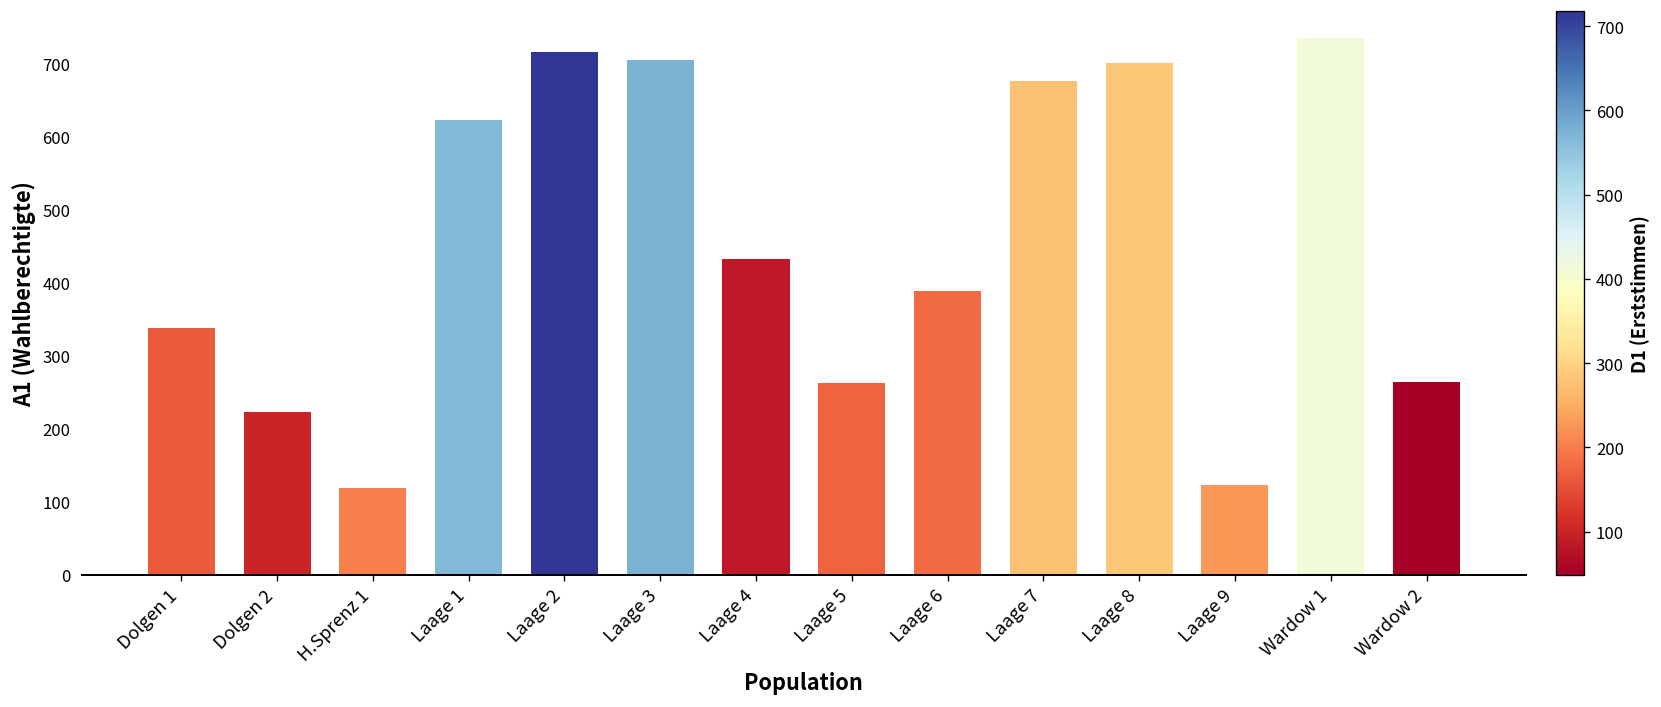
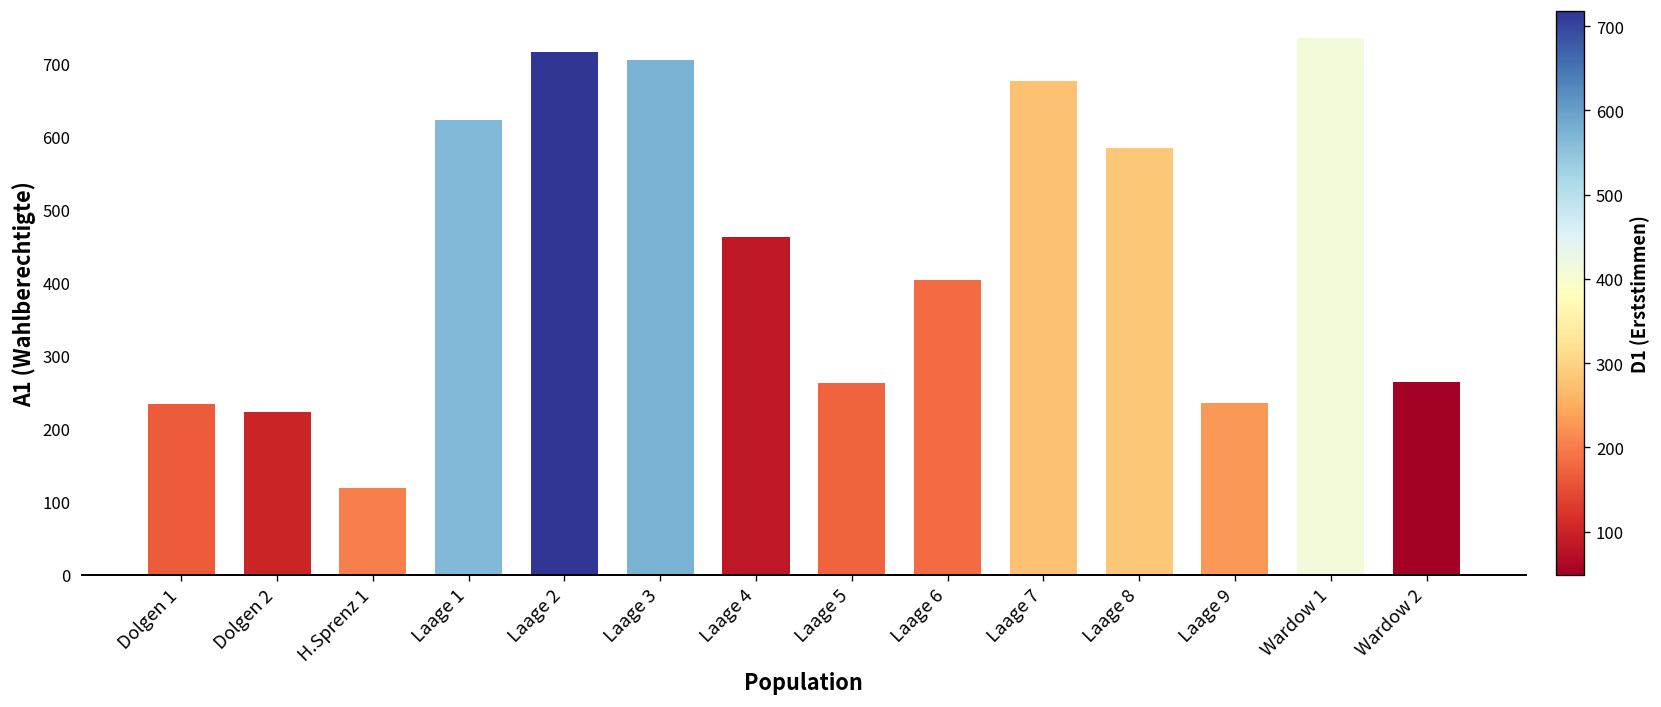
Dolgen 1: 340 -> 230
Laage 4: 430 -> 460
Laage 6: 390 -> 400
Laage 8: 700 -> 580
Laage 9: 120 -> 240
